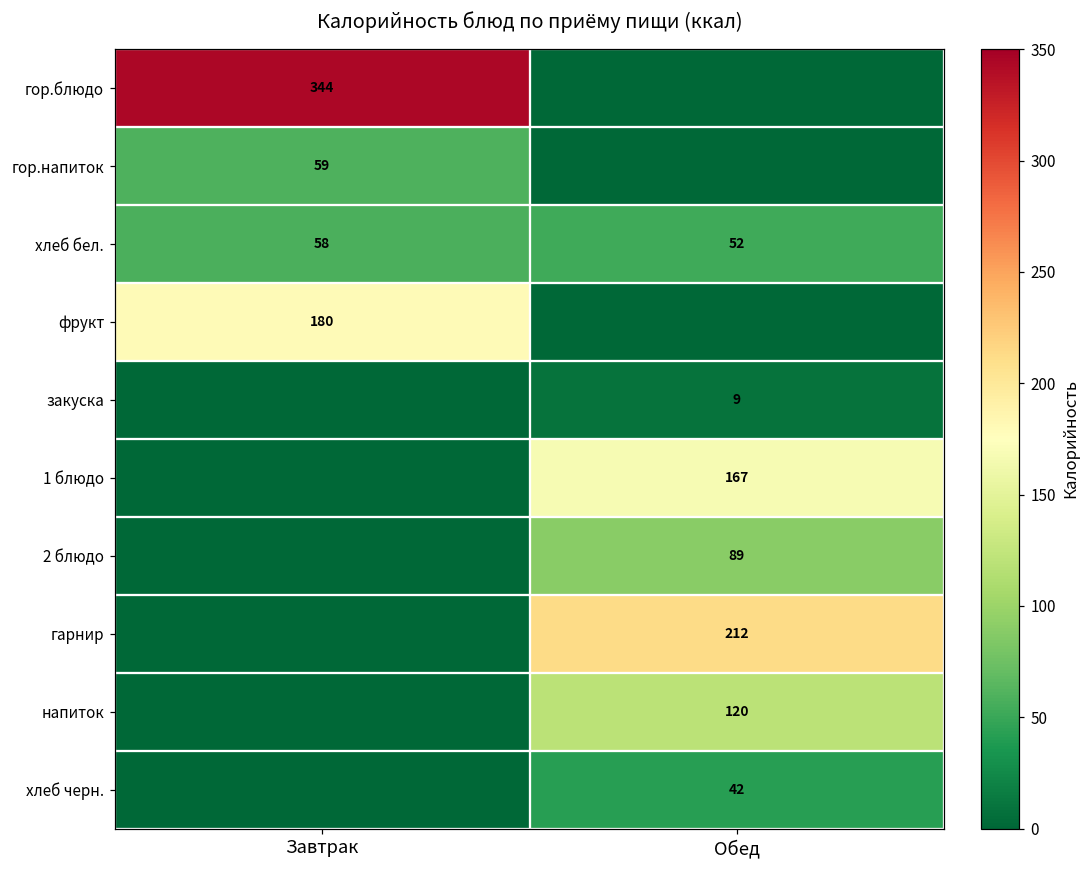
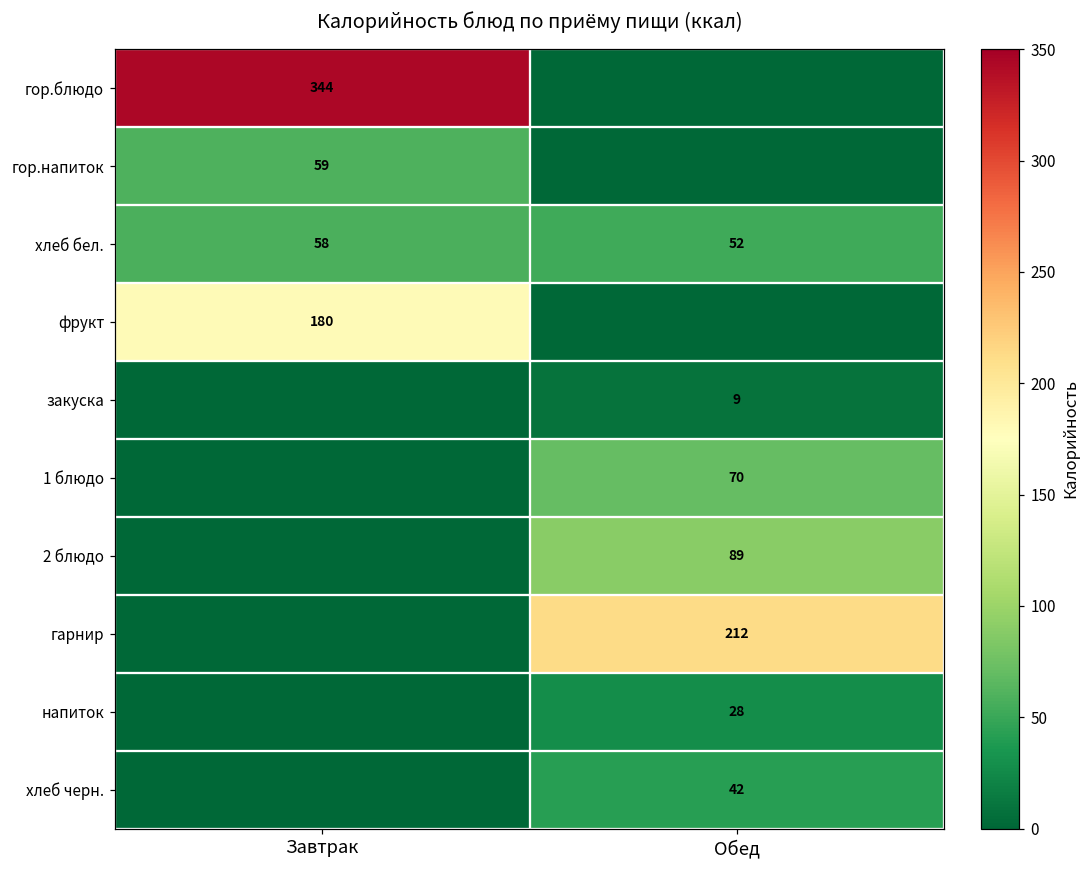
1 блюдо, Обед: 167 -> 70
напиток, Обед: 120 -> 28
